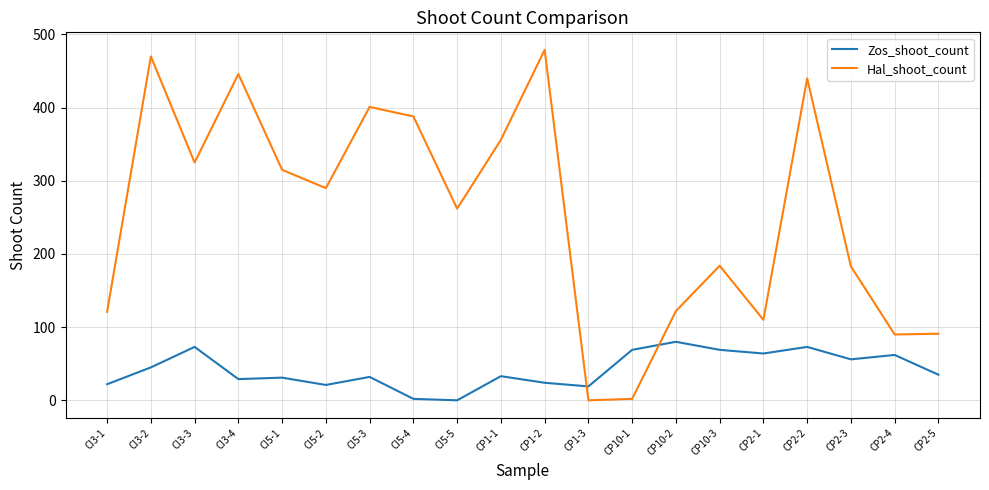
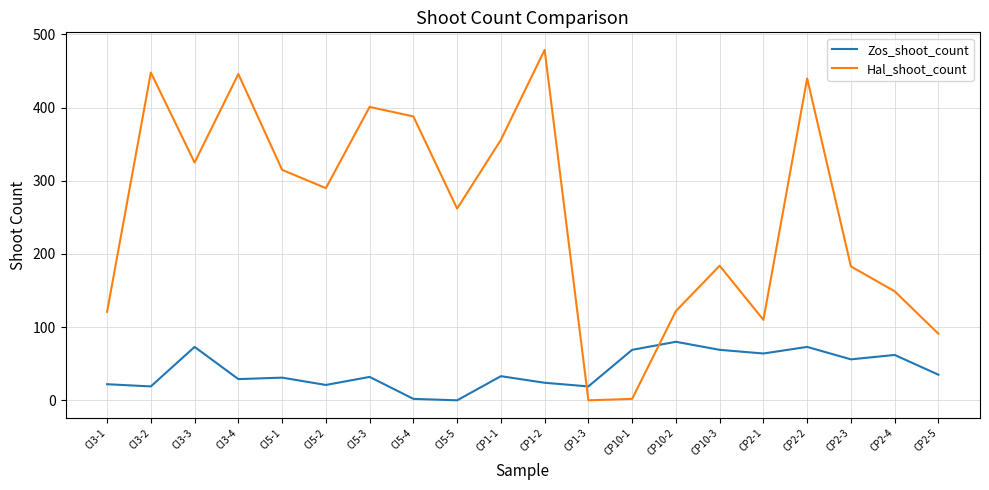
Zos_shoot_count, CI3-2: 50 -> 20
Hal_shoot_count, CI3-2: 470 -> 450
Hal_shoot_count, CP2-4: 90 -> 150
